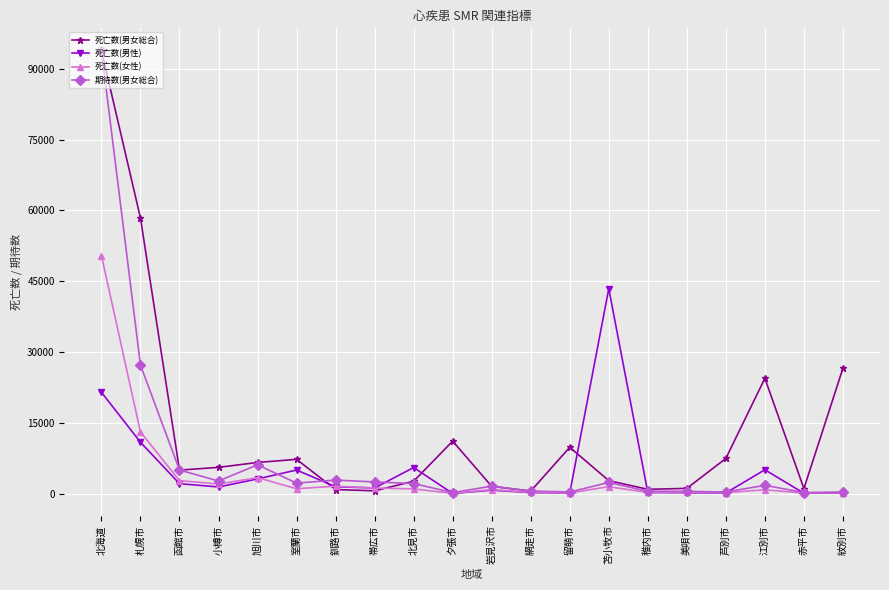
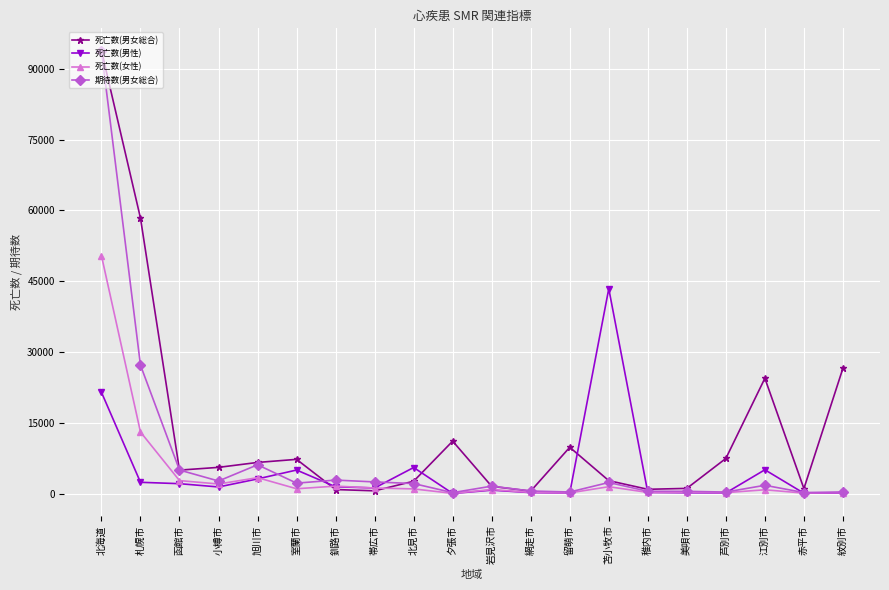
死亡数(男性), 札幌市: 11000 -> 3000
